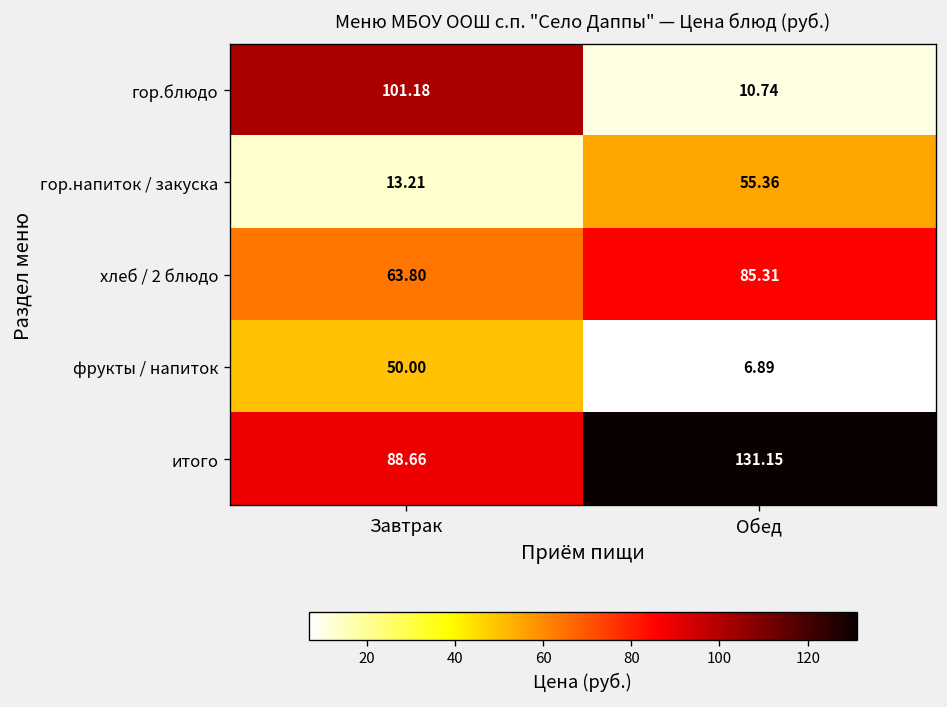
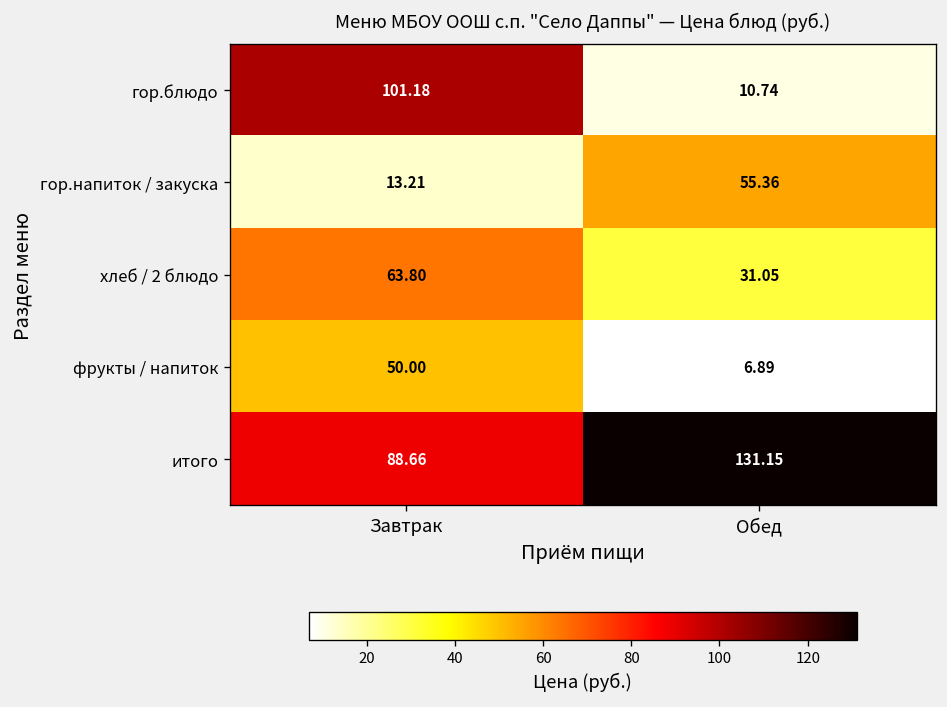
хлеб / 2 блюдо, Обед: 85.31 -> 31.05
